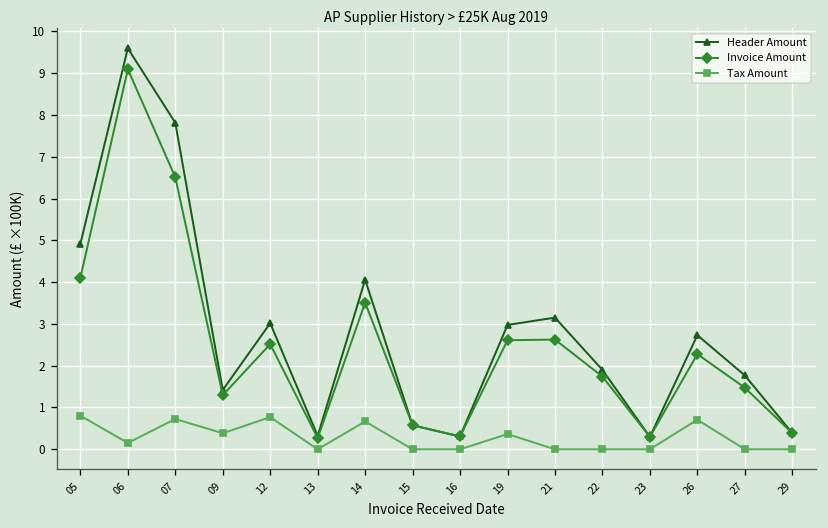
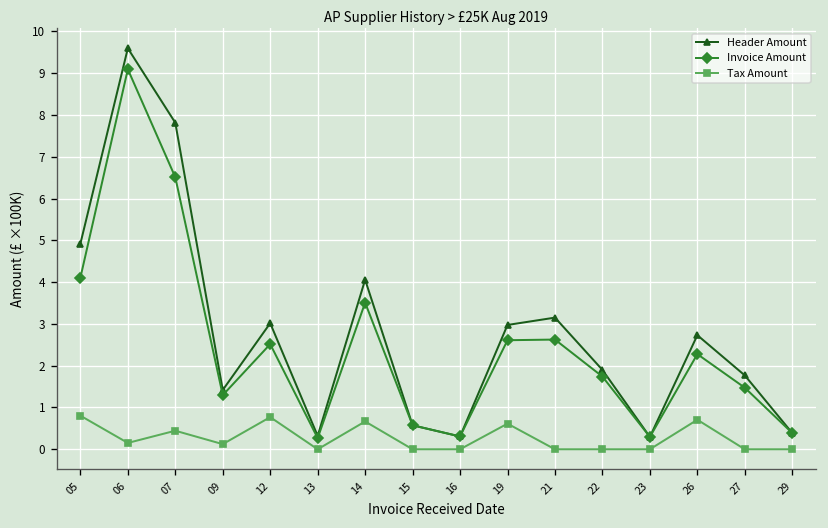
Tax Amount, 07: 0.7 -> 0.4
Tax Amount, 09: 0.4 -> 0.1
Tax Amount, 19: 0.4 -> 0.6
